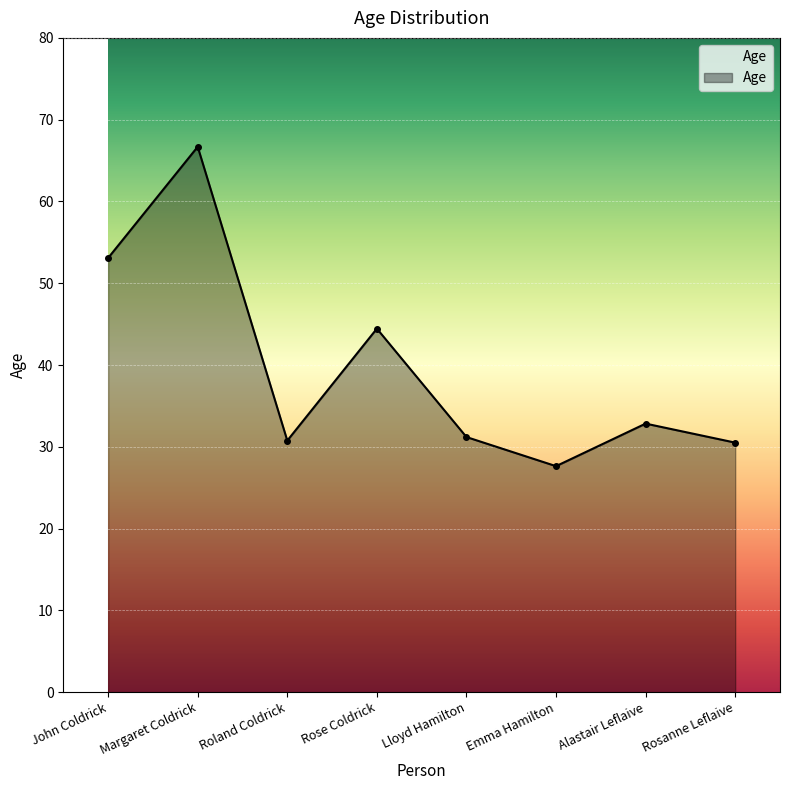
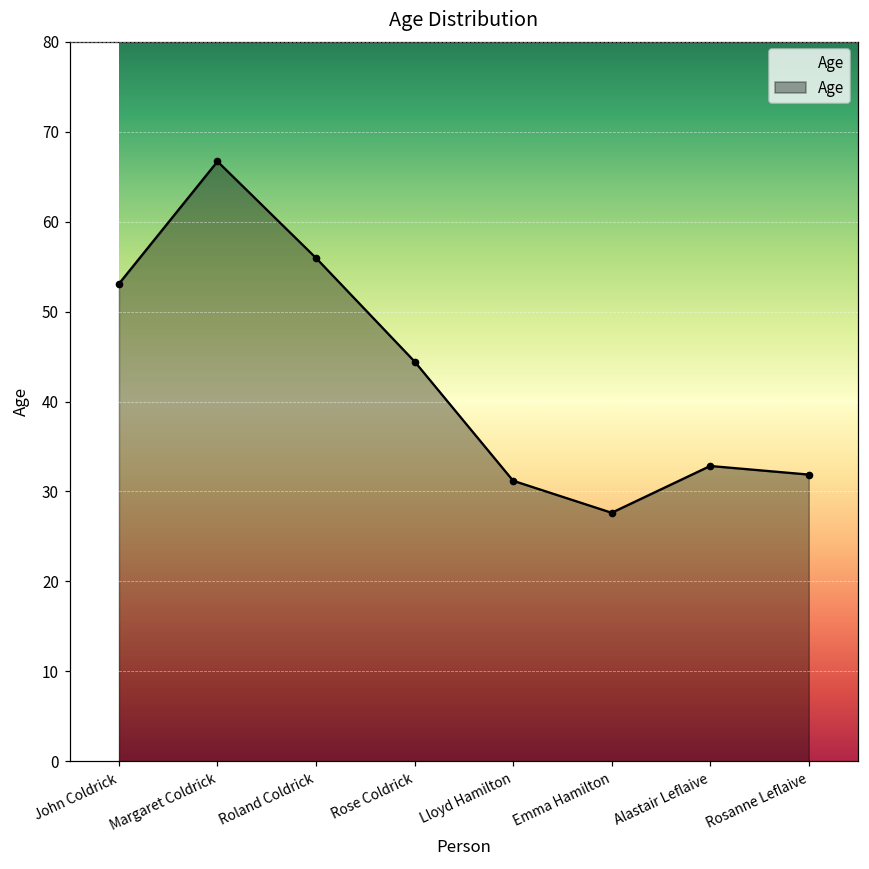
Roland Coldrick: 31 -> 56
Rosanne Leflaive: 31 -> 32
